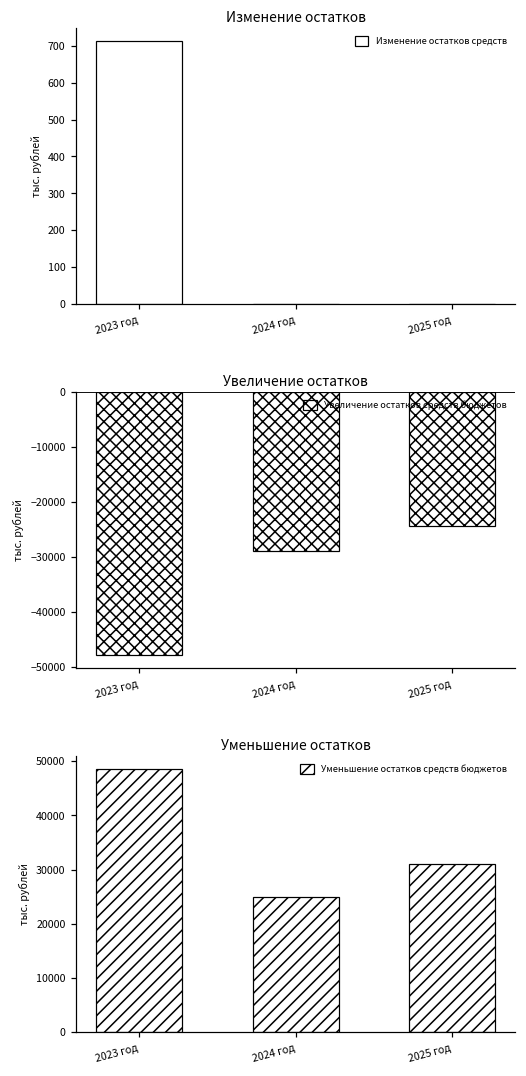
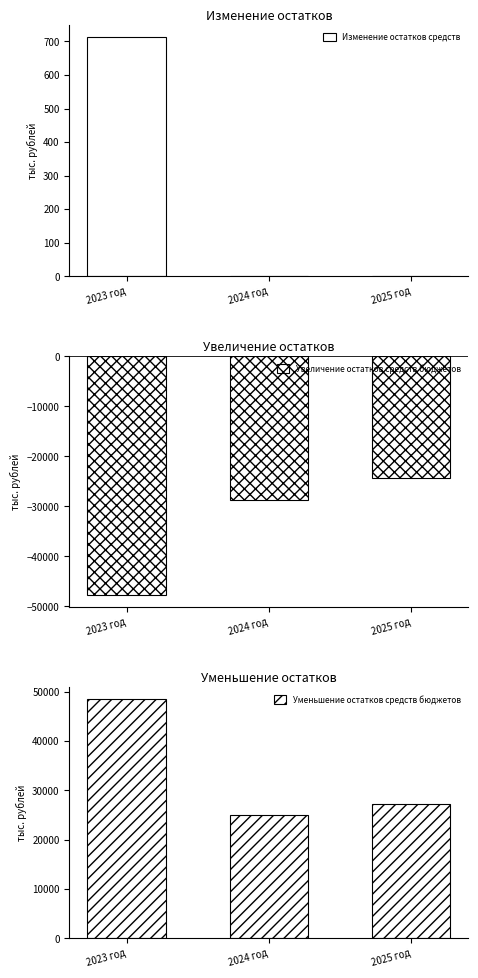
Уменьшение остатков, 2025 год: 31000 -> 27000
